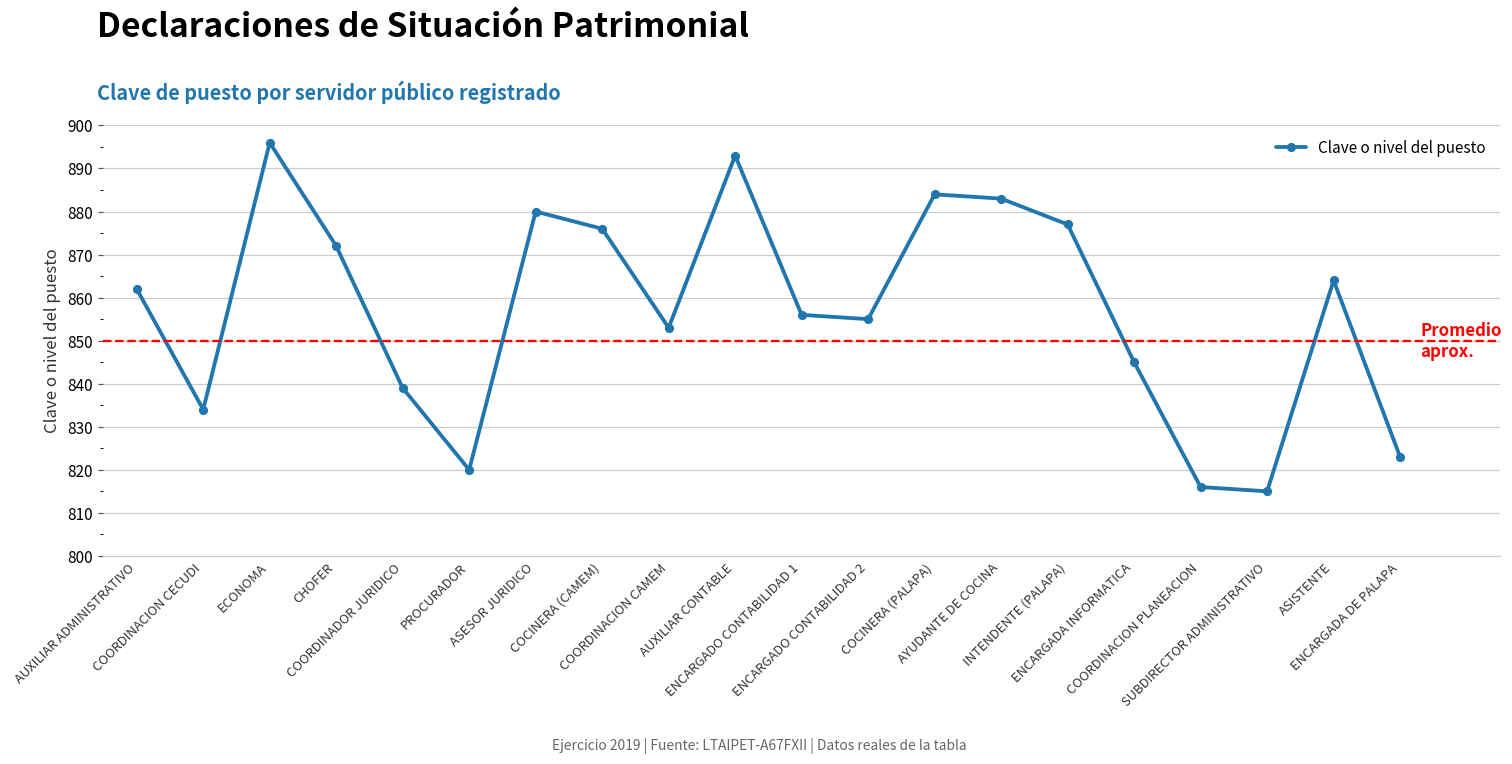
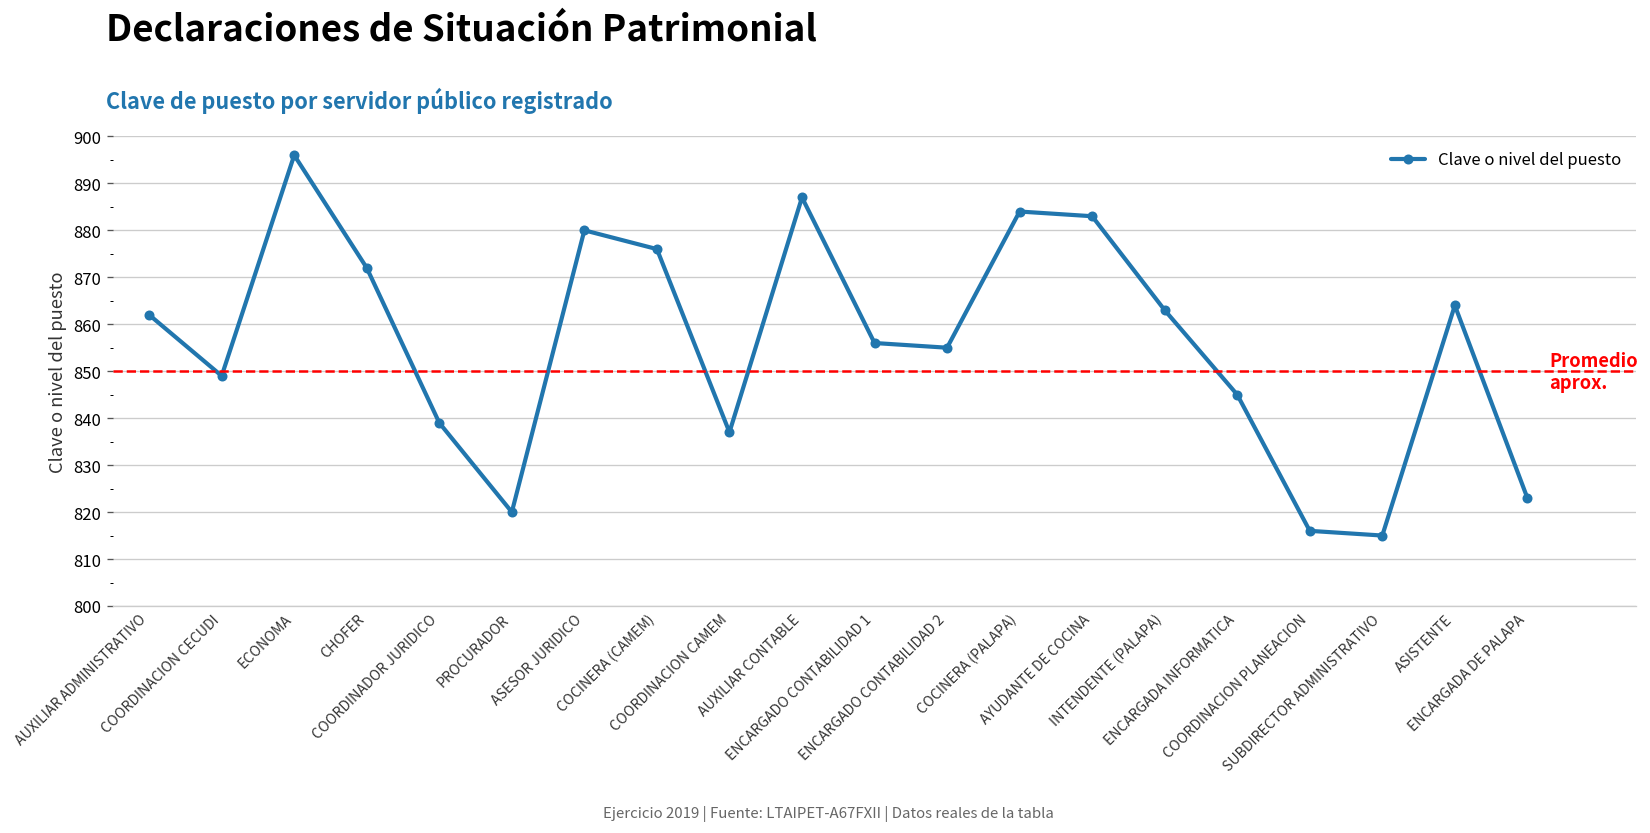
COORDINACION CECUDI: 834 -> 849
COORDINACION CAMEM: 853 -> 837
AUXILIAR CONTABLE: 893 -> 887
INTENDENTE (PALAPA): 877 -> 863
